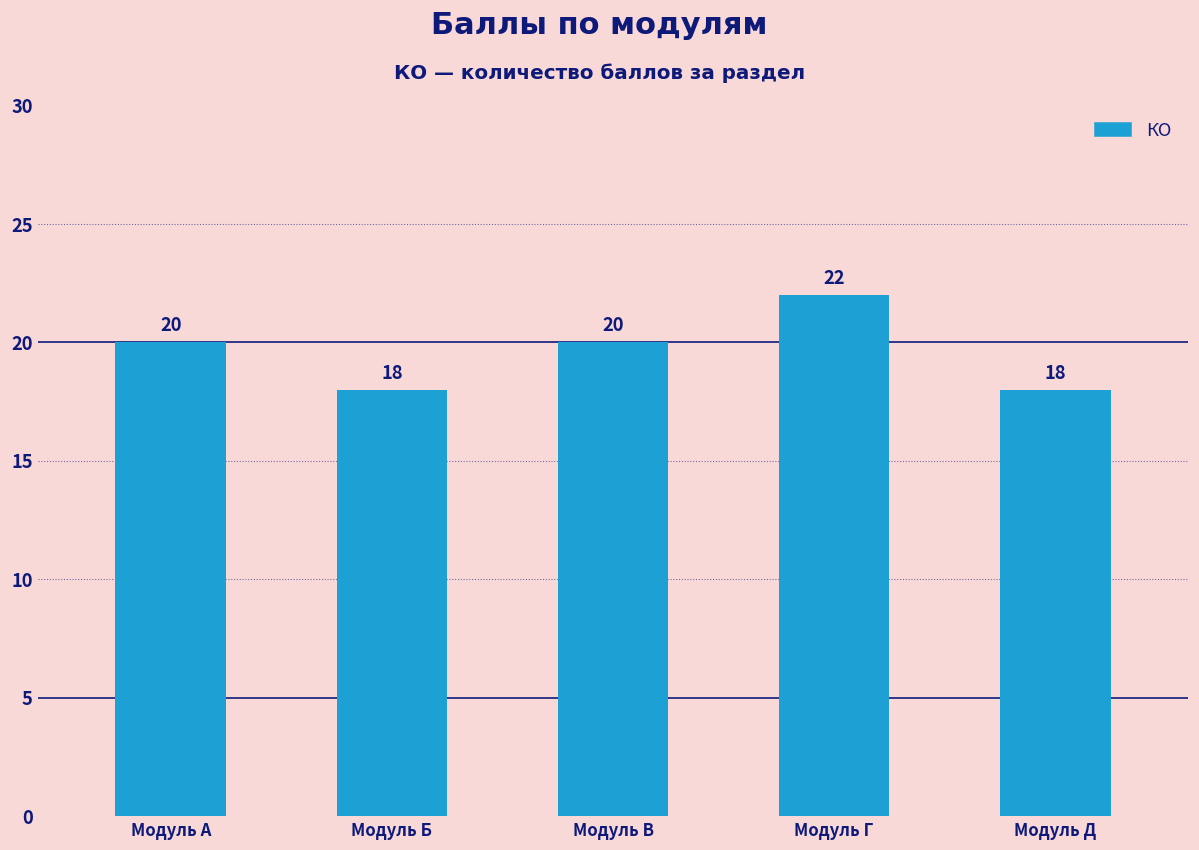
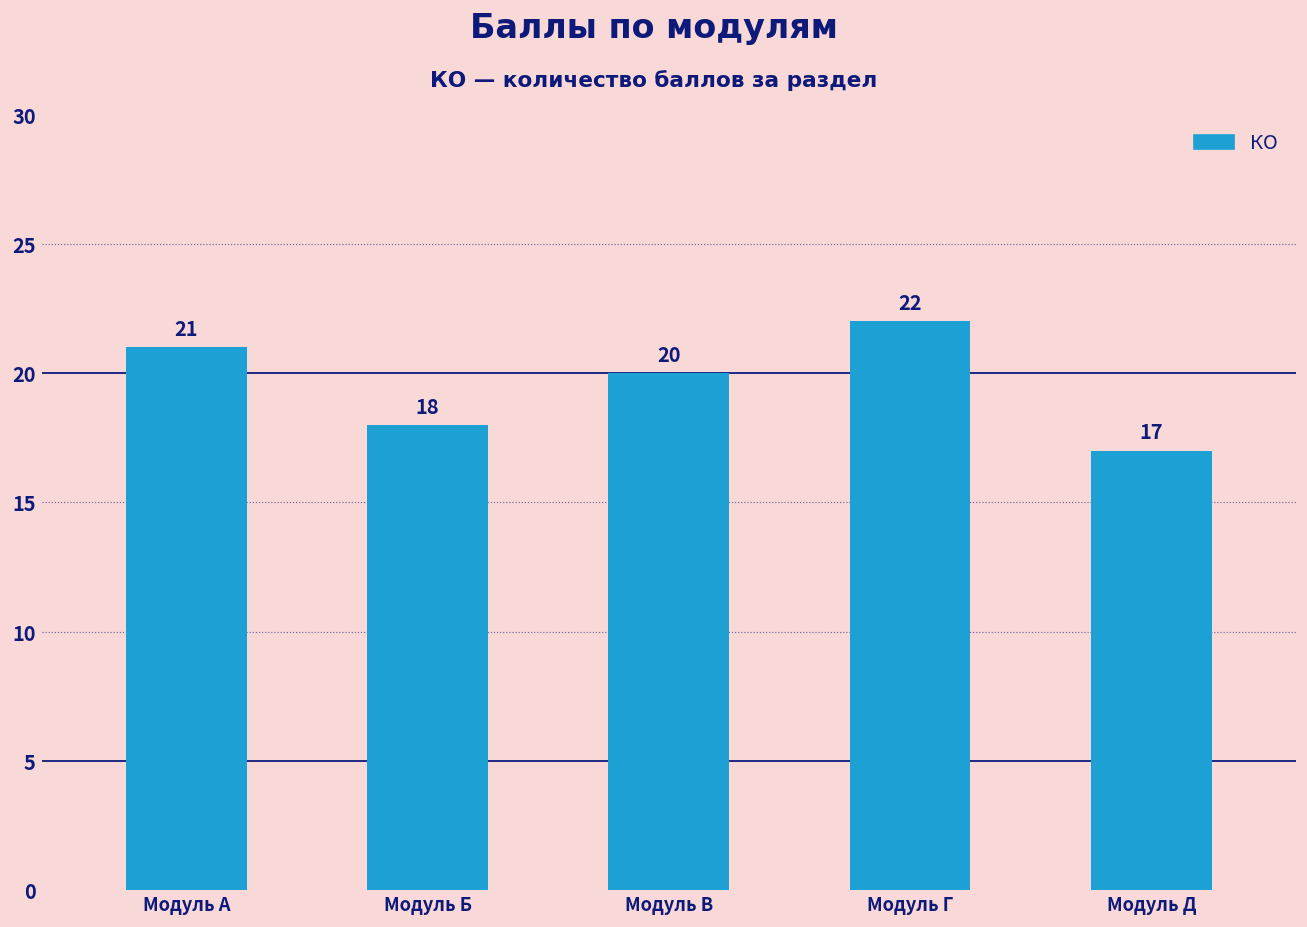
Модуль А: 20 -> 21
Модуль Д: 18 -> 17
